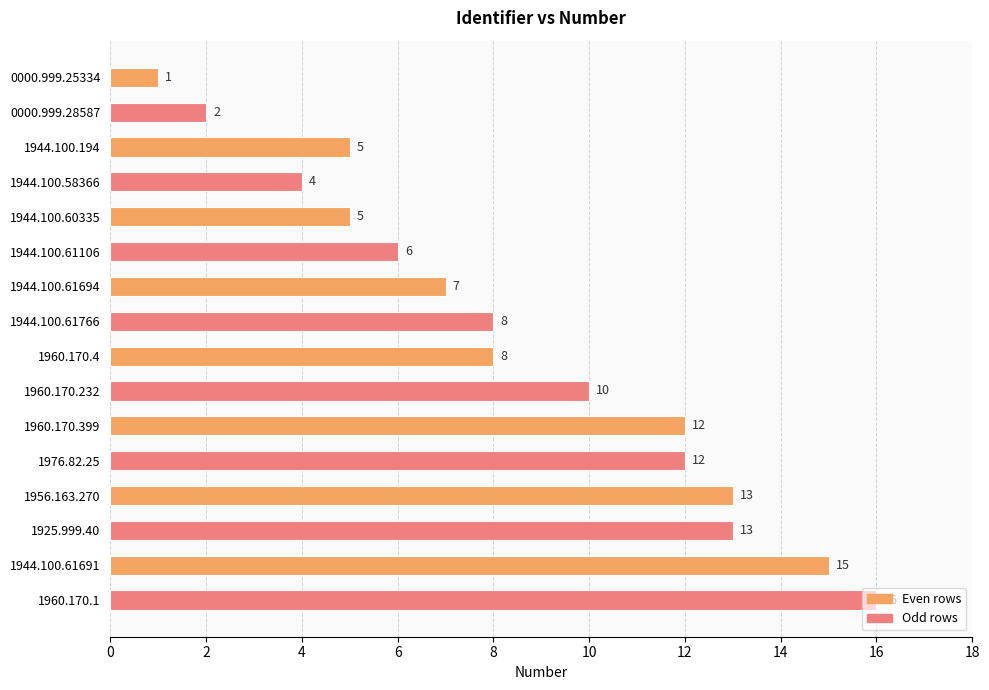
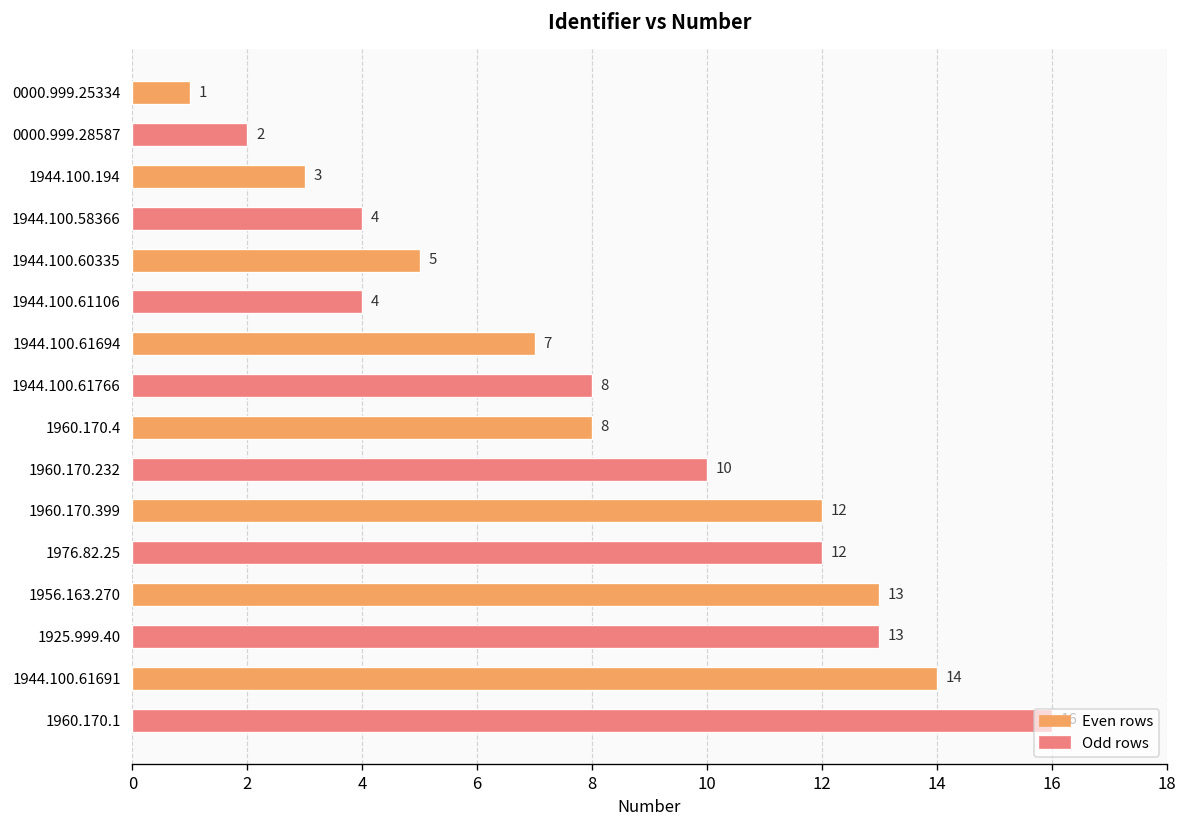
1944.100.194: 5 -> 3
1944.100.61106: 6 -> 4
1944.100.61691: 15 -> 14
